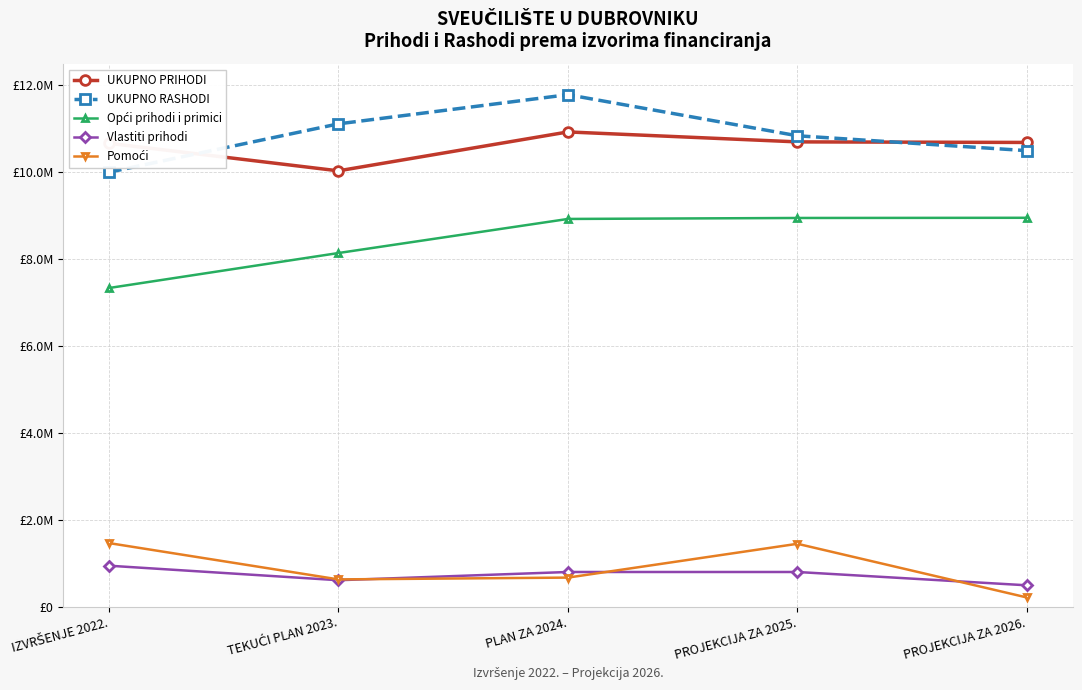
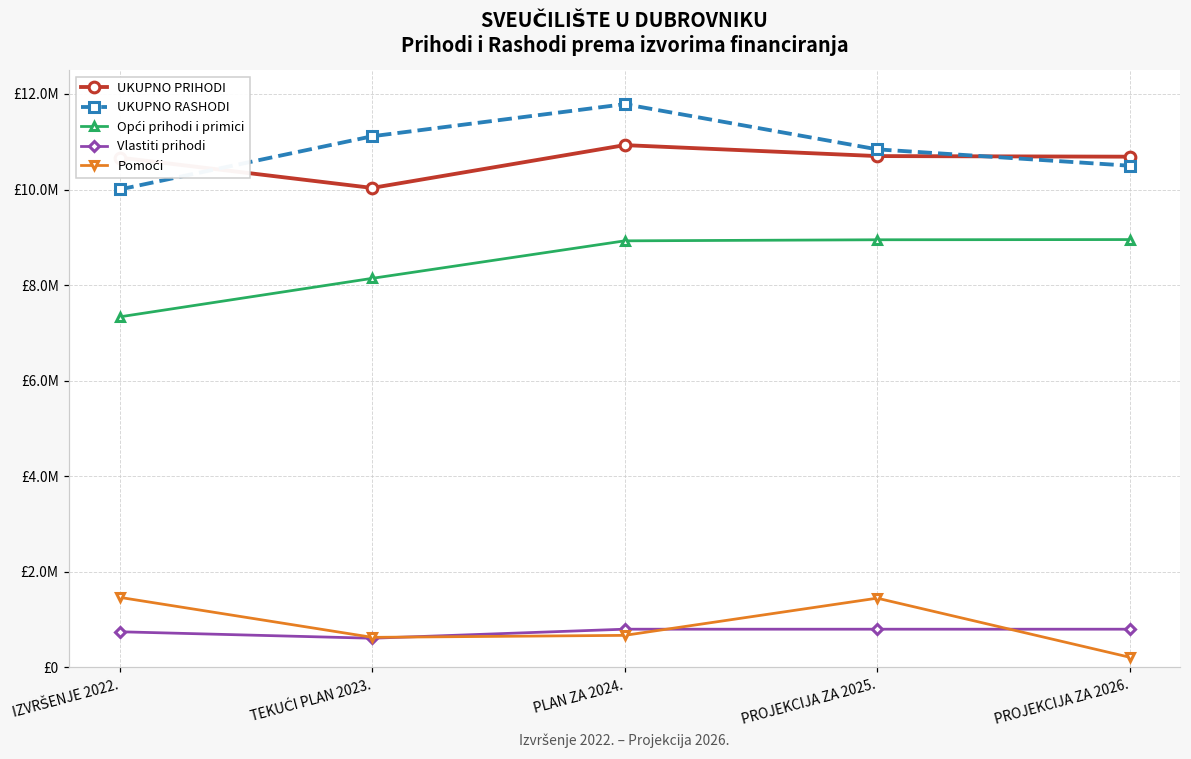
Vlastiti prihodi, IZVRŠENJE 2022.: £900000 -> £700000
Vlastiti prihodi, PROJEKCIJA ZA 2026.: £500000 -> £800000
